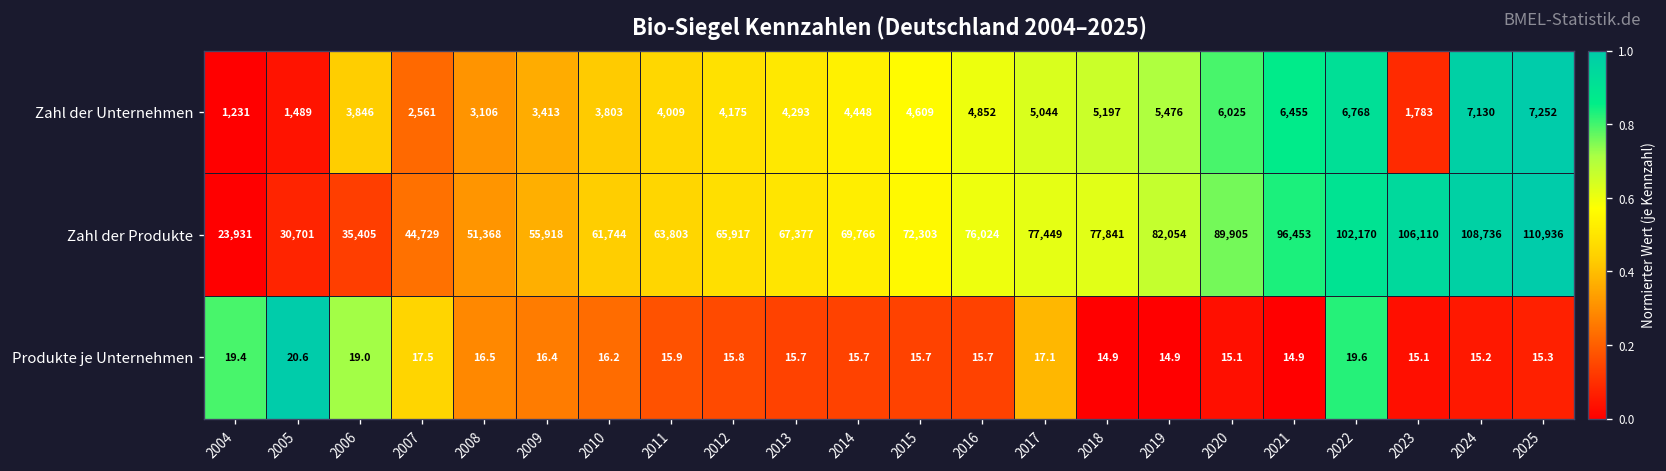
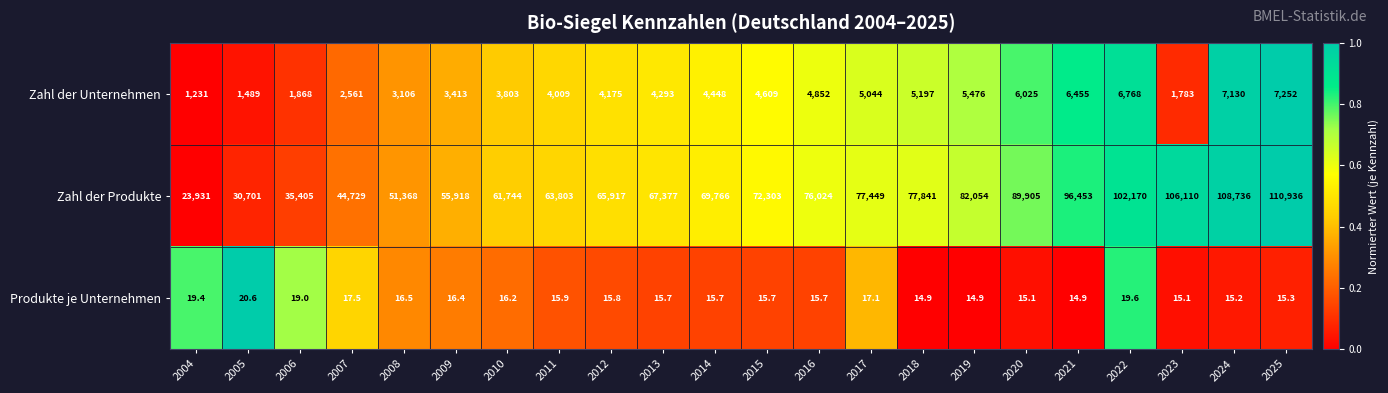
Zahl der Unternehmen, 2006: 3,846 -> 1,868
